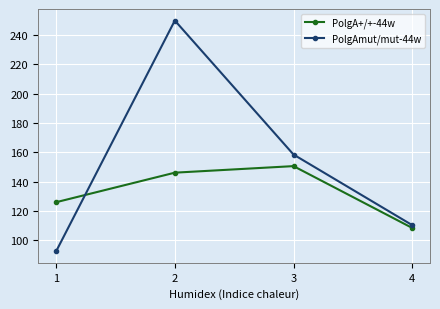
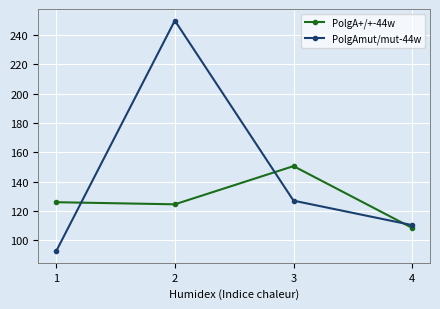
PolgA+/+-44w, 2: 146 -> 125
PolgAmut/mut-44w, 3: 159 -> 127
